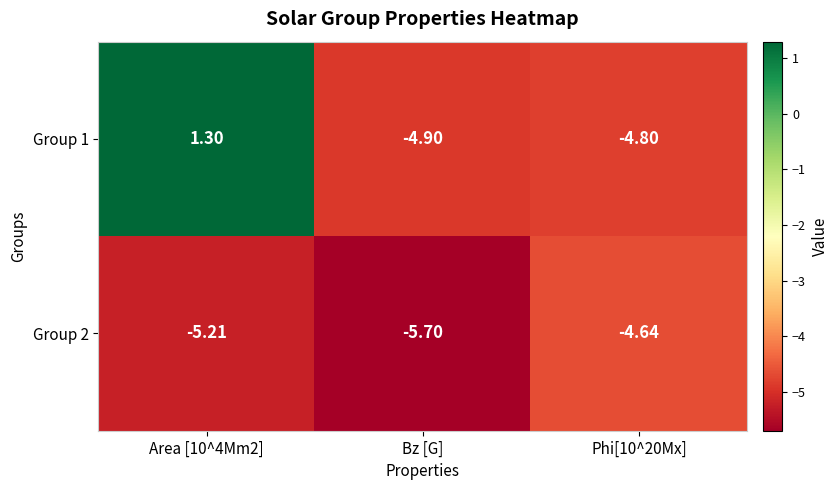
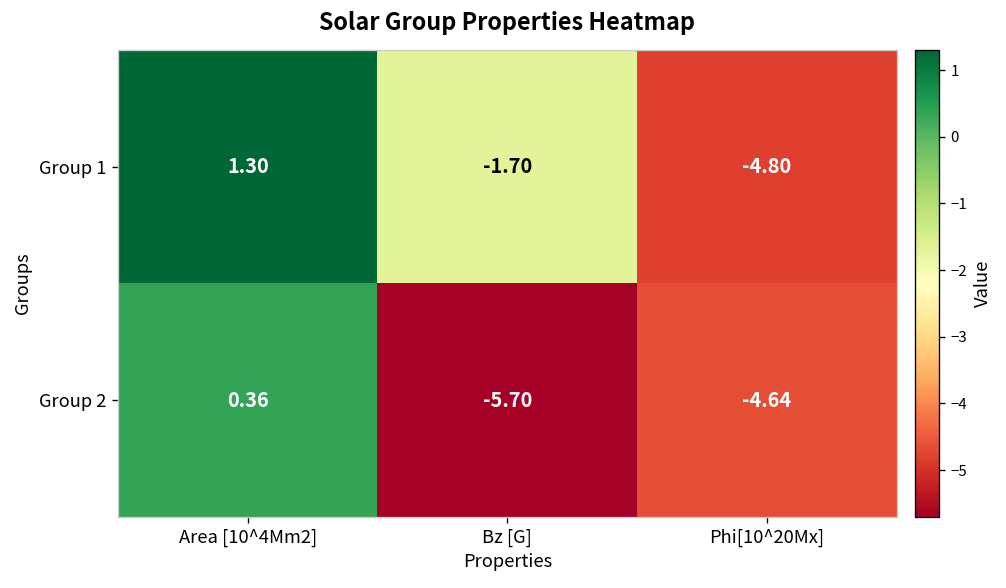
Group 1, Bz [G]: -4.90 -> -1.70
Group 2, Area [10^4Mm2]: -5.21 -> 0.36
